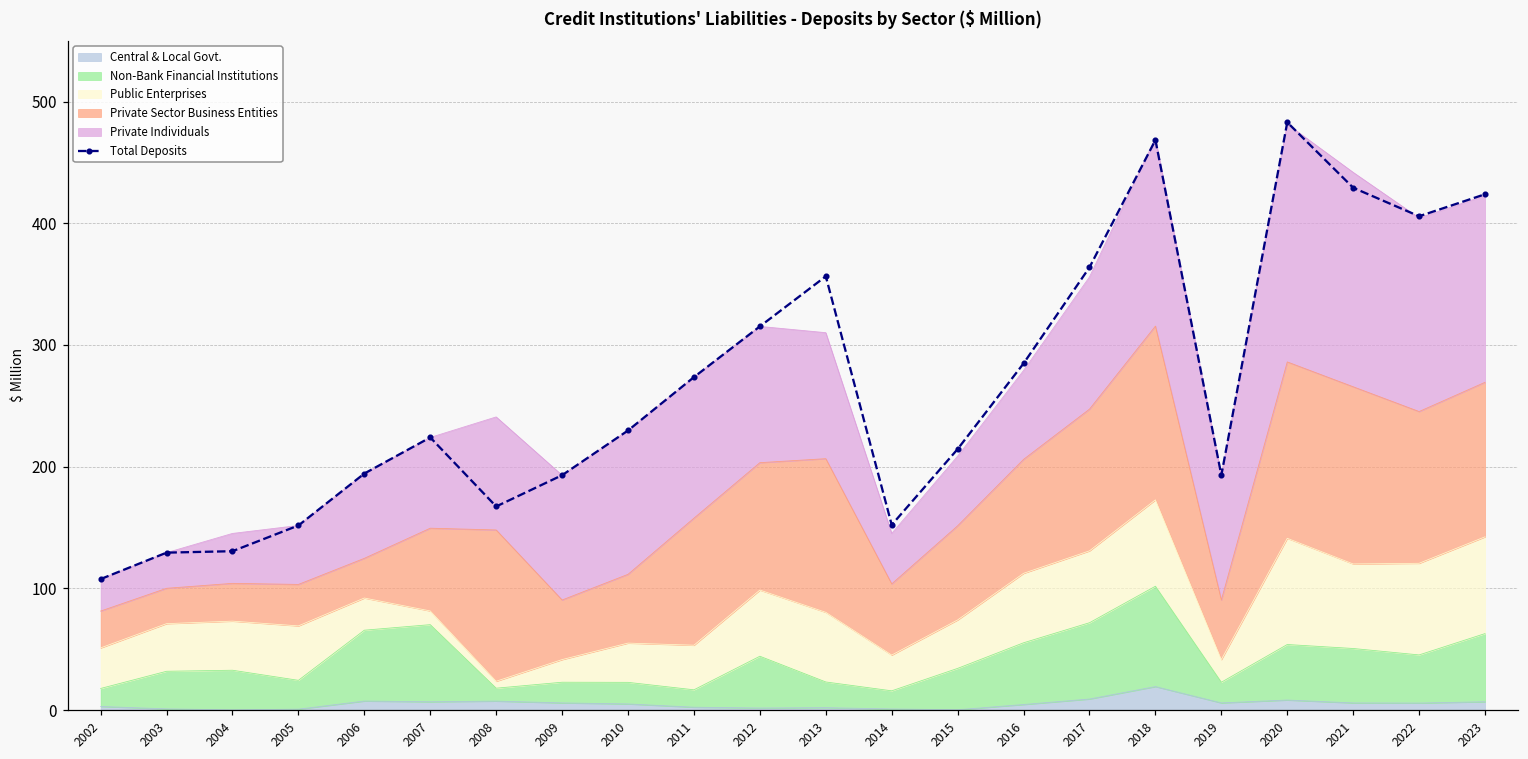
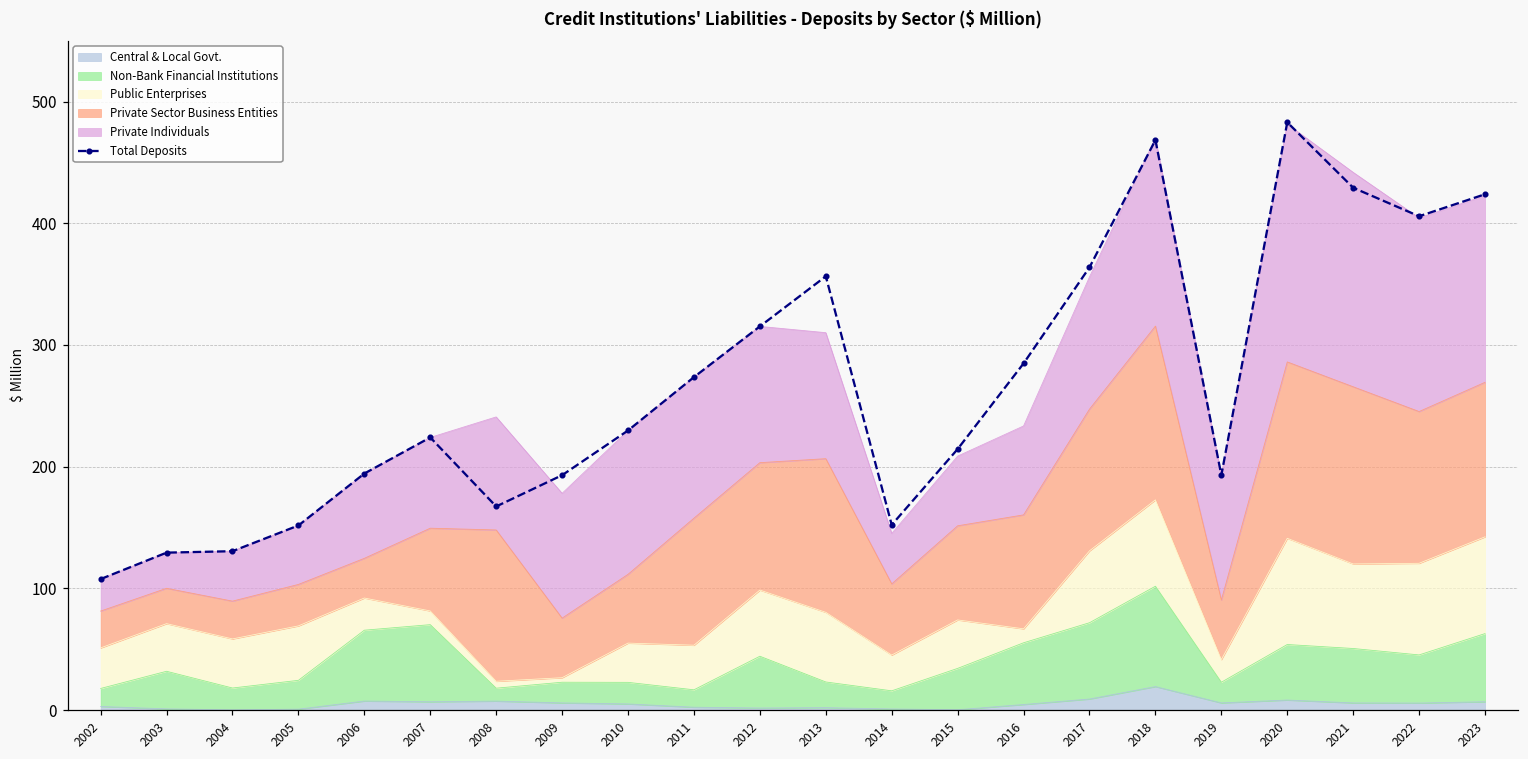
Non-Bank Financial Institutions, 2004: 33 -> 18
Public Enterprises, 2009: 19 -> 4
Public Enterprises, 2016: 57 -> 11
